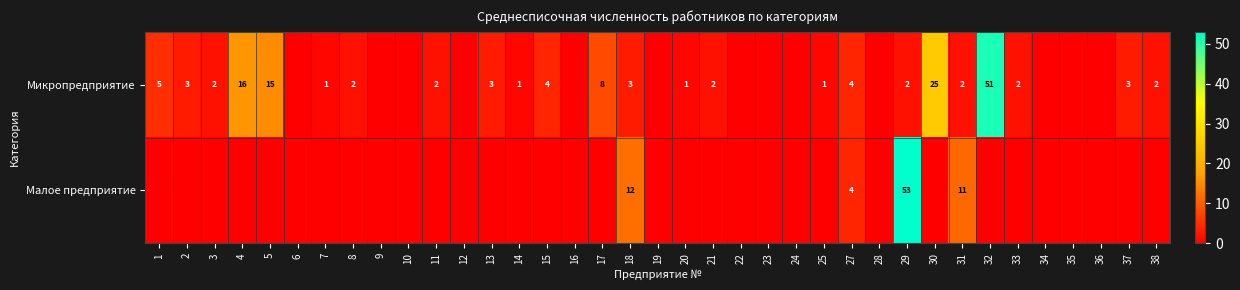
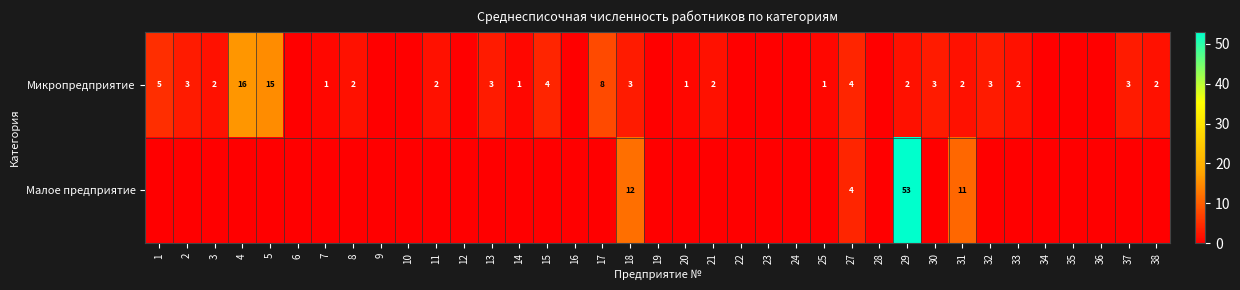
Микропредприятие, 30: 25 -> 3
Микропредприятие, 32: 51 -> 3
